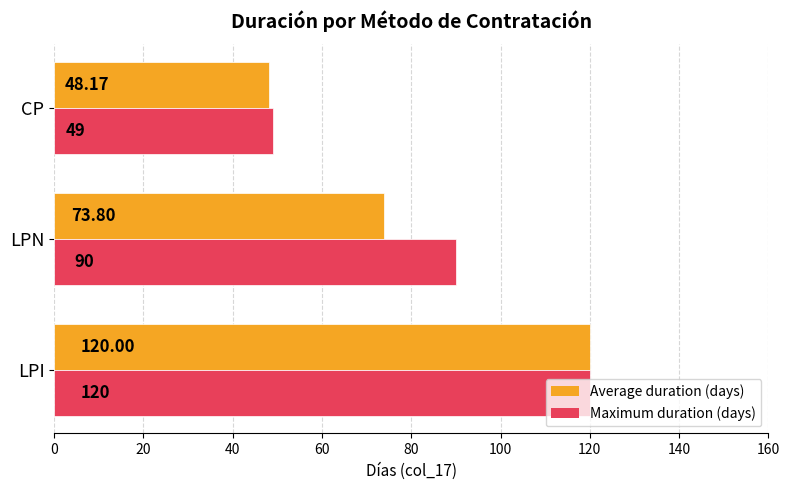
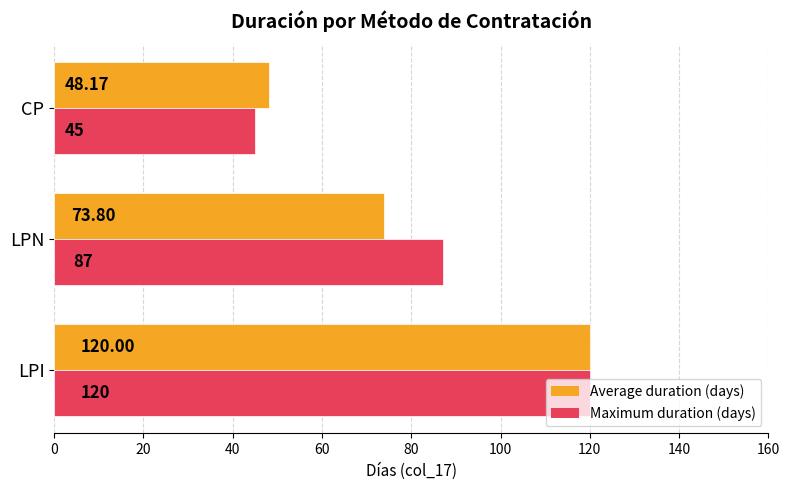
Maximum duration (days), CP: 49 -> 45
Maximum duration (days), LPN: 90 -> 87
